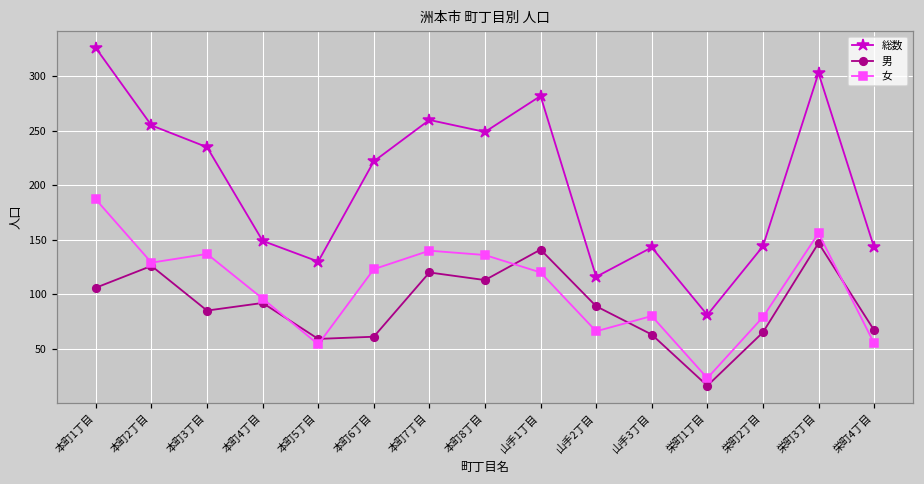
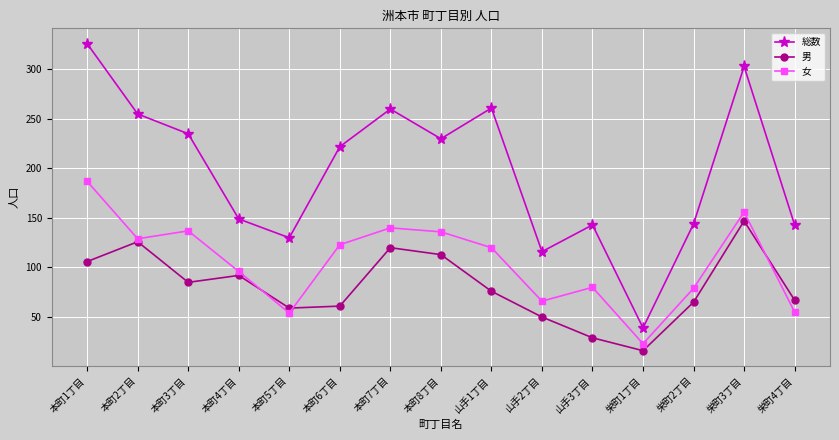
総数, 本町8丁目: 250 -> 230
総数, 山手1丁目: 280 -> 260
男, 山手1丁目: 140 -> 80
男, 山手2丁目: 90 -> 50
男, 山手3丁目: 60 -> 30
総数, 栄町1丁目: 80 -> 40
